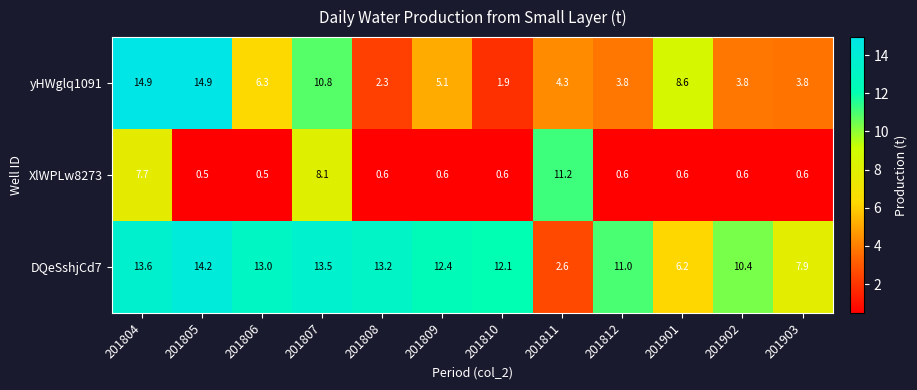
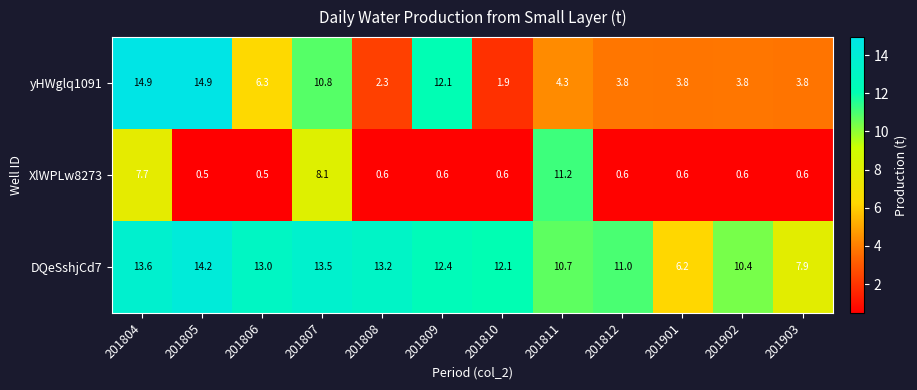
yHWglq1091, 201809: 5.1 -> 12.1
yHWglq1091, 201901: 8.6 -> 3.8
DQeSshjCd7, 201811: 2.6 -> 10.7
